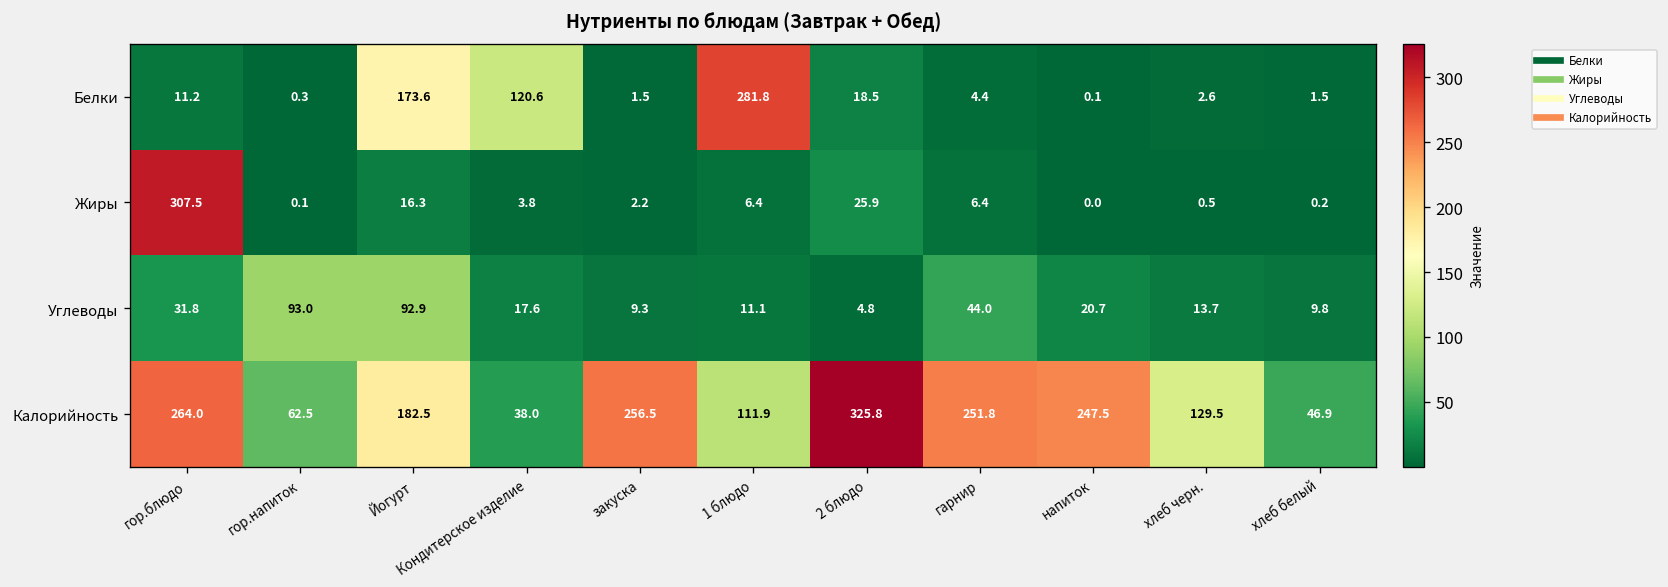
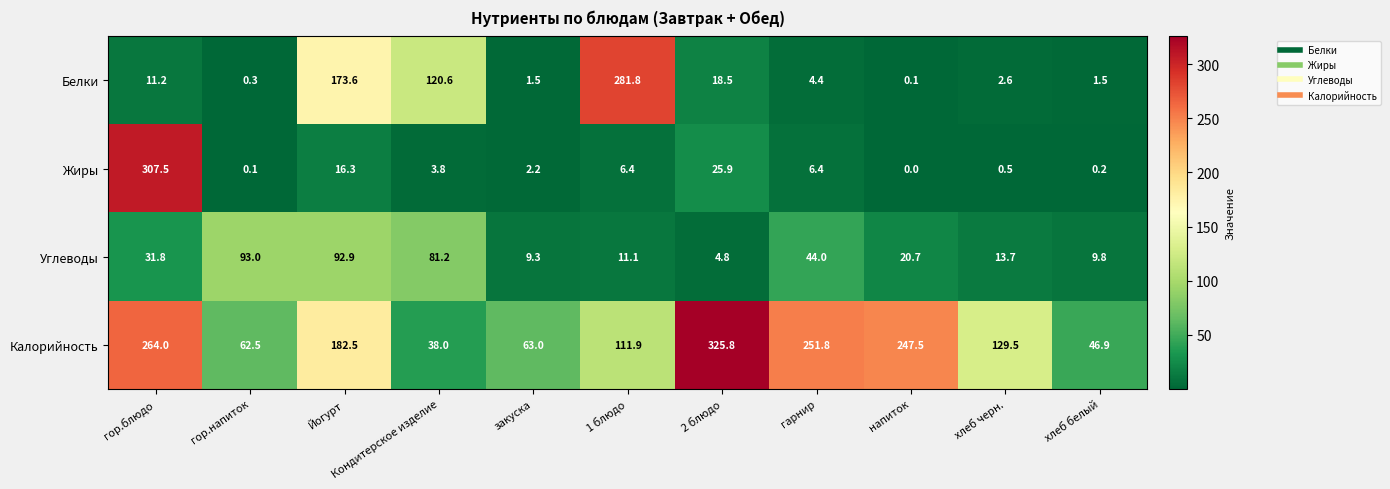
Углеводы, Кондитерское изделие: 17.6 -> 81.2
Калорийность, закуска: 256.5 -> 63.0
